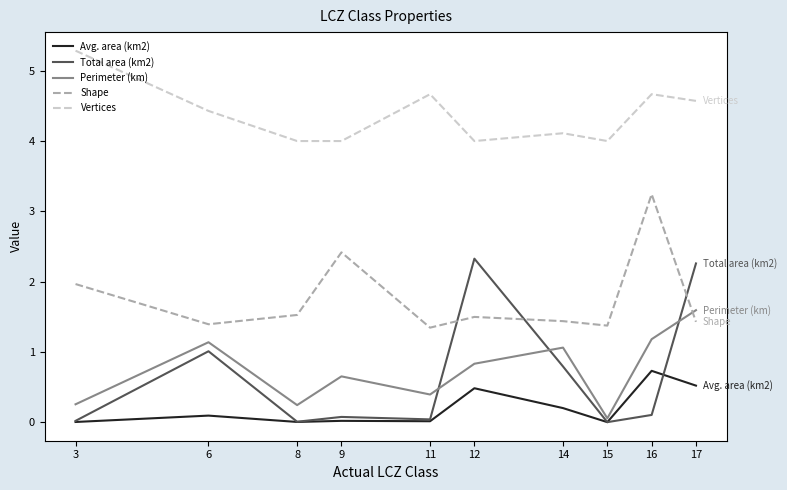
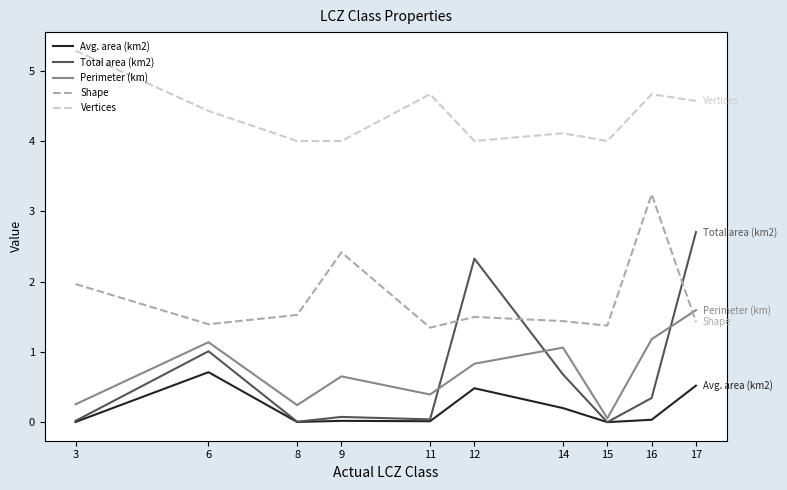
Avg. area (km2), 6: 0.1 -> 0.7
Total area (km2), 14: 0.8 -> 0.7
Avg. area (km2), 16: 0.7 -> 0.0
Total area (km2), 16: 0.1 -> 0.3
Total area (km2), 17: 2.3 -> 2.7
